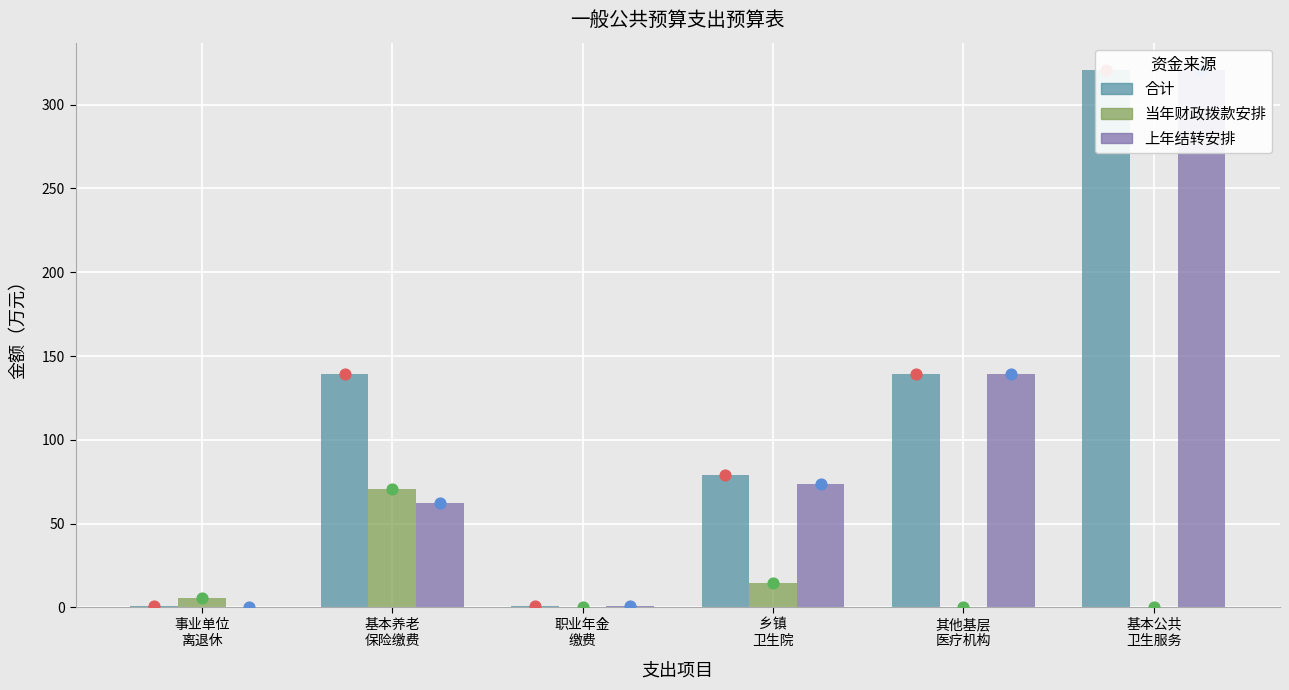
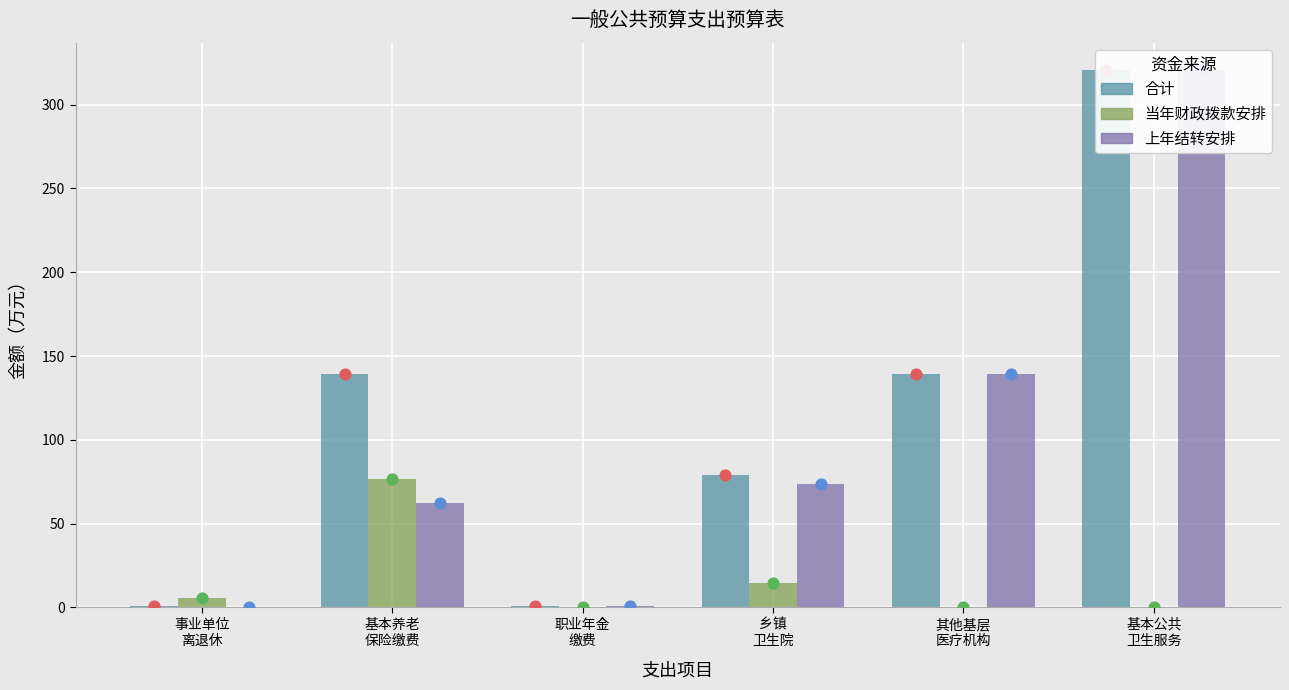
当年财政拨款安排, 基本养老 保险缴费: 71 -> 76
